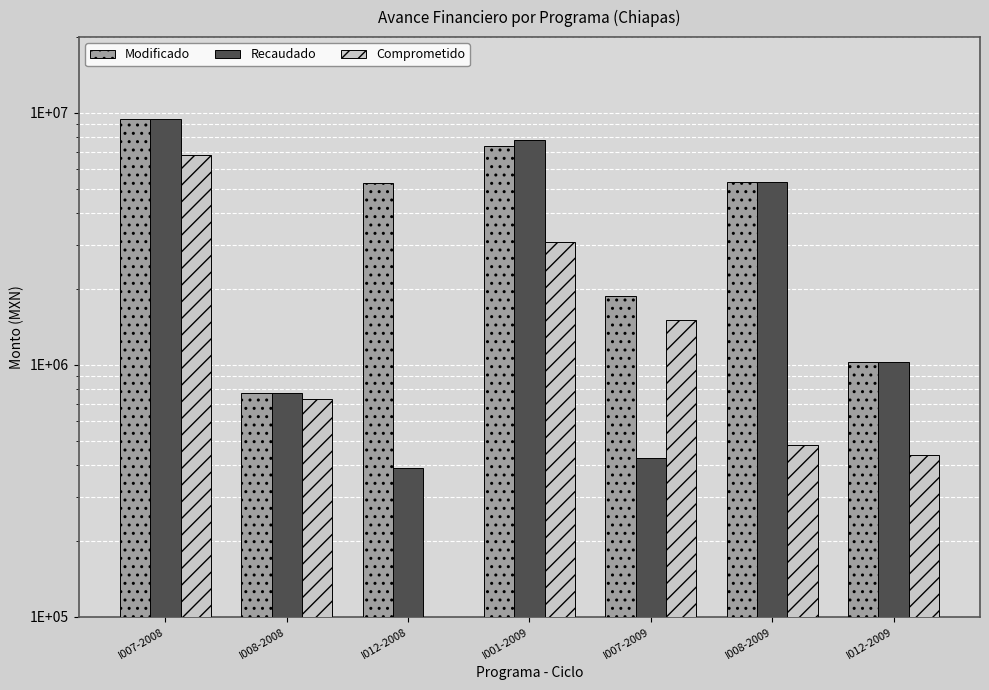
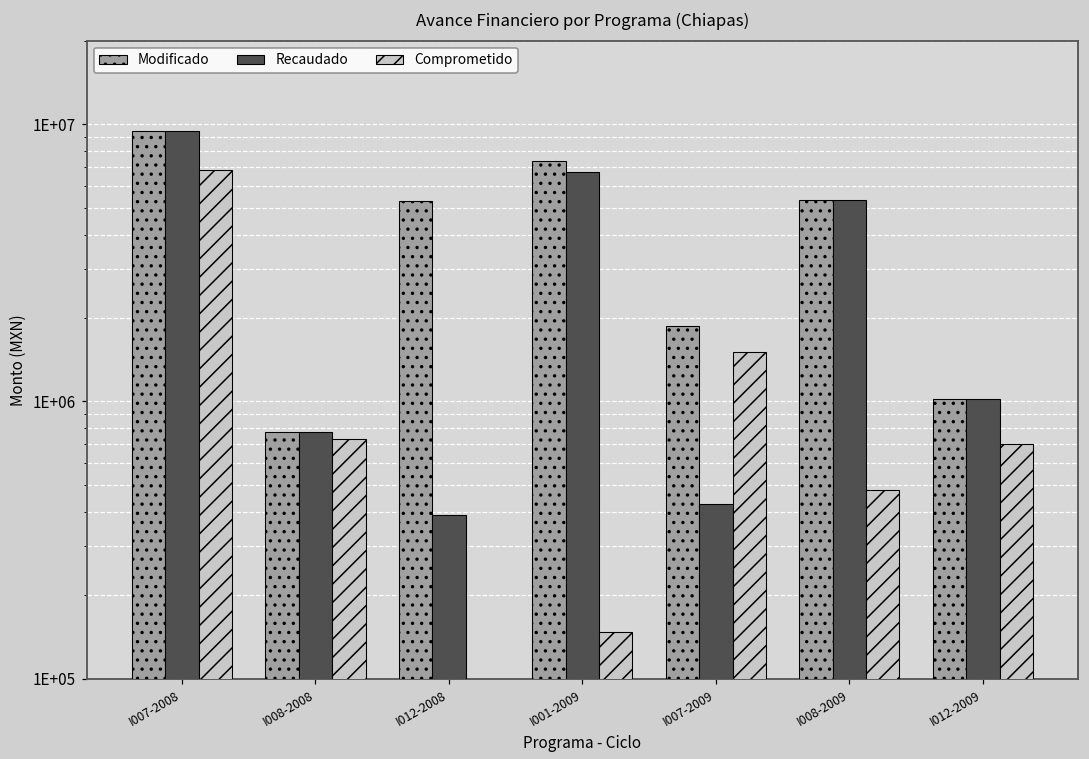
Recaudado, I001-2009: 7800000 -> 6700000
Comprometido, I001-2009: 3100000 -> 150000
Comprometido, I012-2009: 440000 -> 700000
